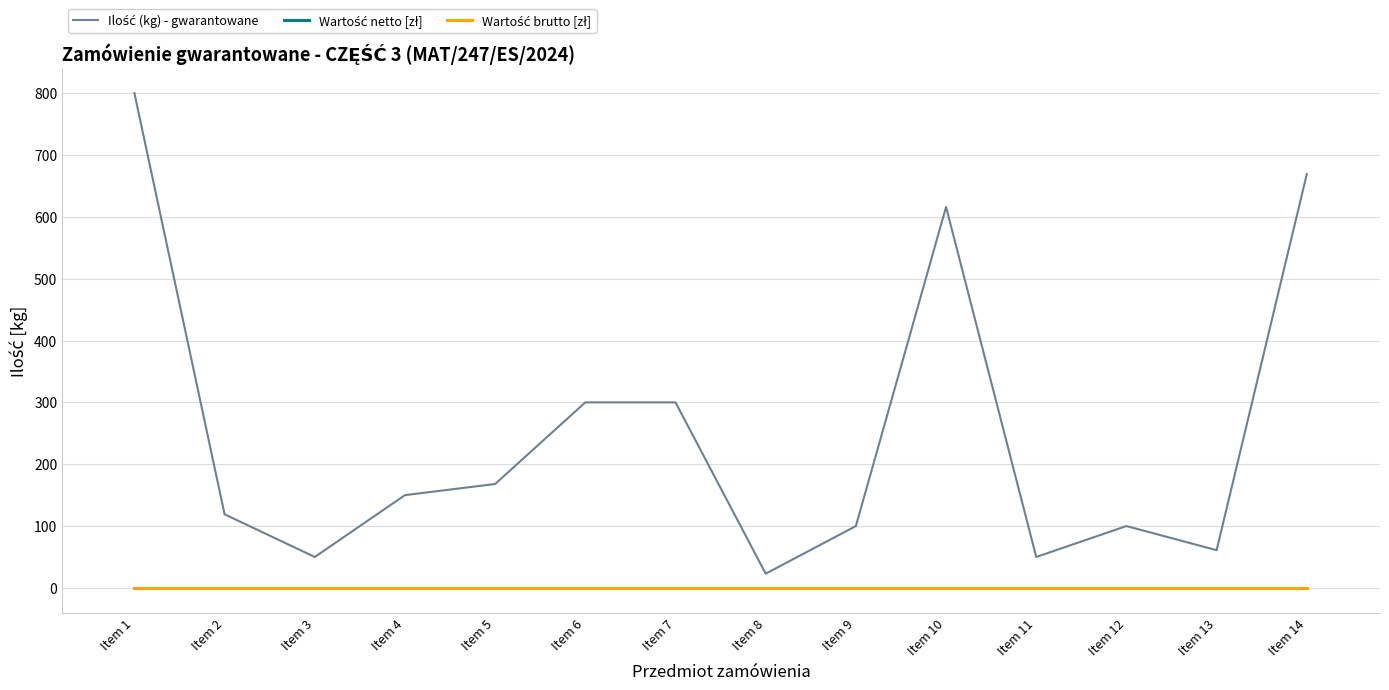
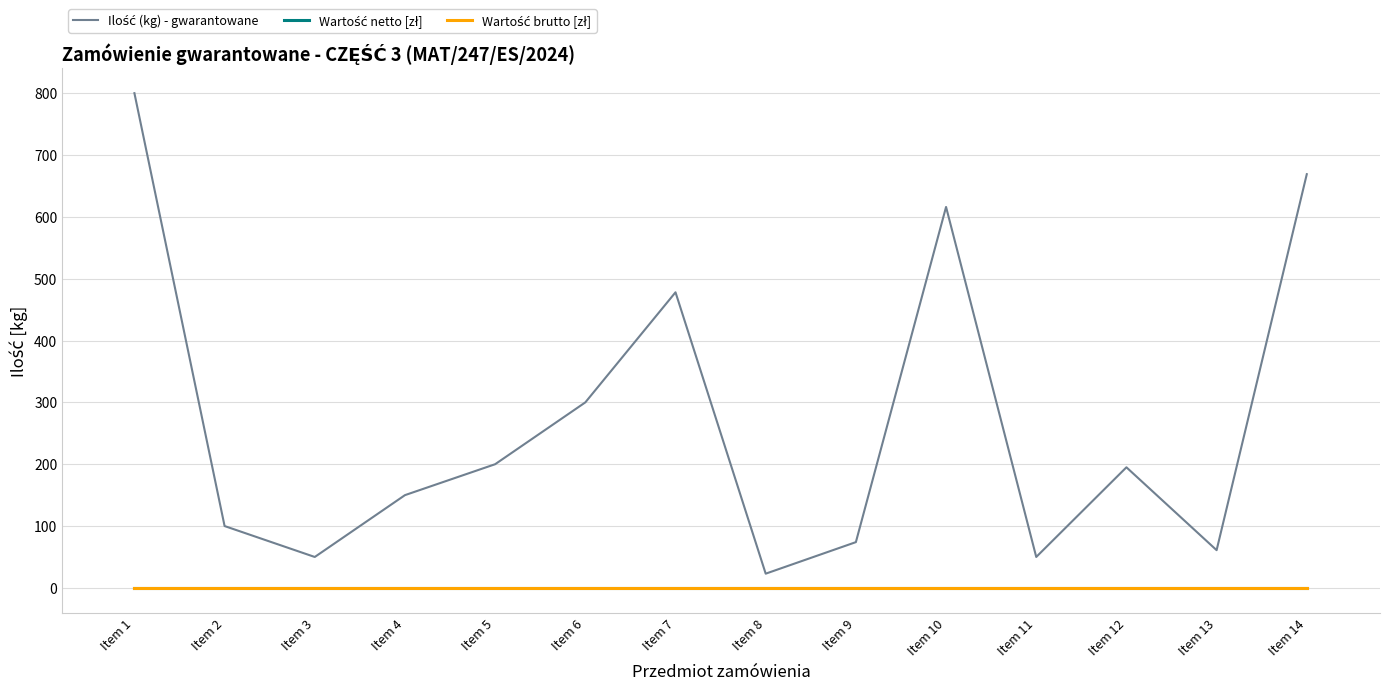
Ilość (kg) - gwarantowane, Item 2: 120 -> 100
Ilość (kg) - gwarantowane, Item 5: 170 -> 200
Ilość (kg) - gwarantowane, Item 7: 300 -> 480
Ilość (kg) - gwarantowane, Item 9: 100 -> 70
Ilość (kg) - gwarantowane, Item 12: 100 -> 200
